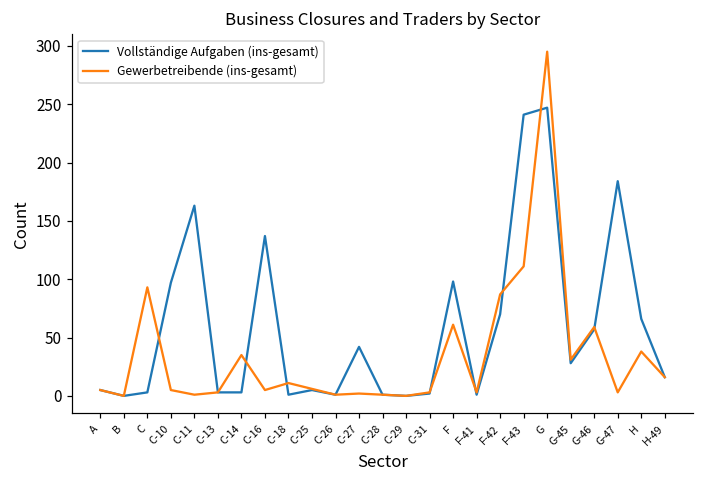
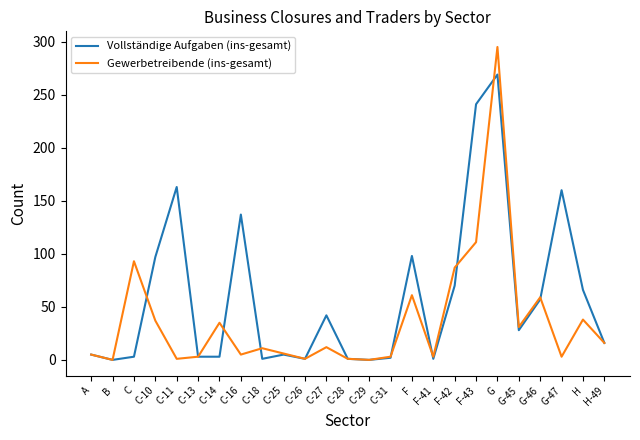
Gewerbetreibende (ins-gesamt), C-10: 5 -> 37
Gewerbetreibende (ins-gesamt), C-27: 2 -> 12
Vollständige Aufgaben (ins-gesamt), G: 247 -> 269
Vollständige Aufgaben (ins-gesamt), G-47: 184 -> 160
